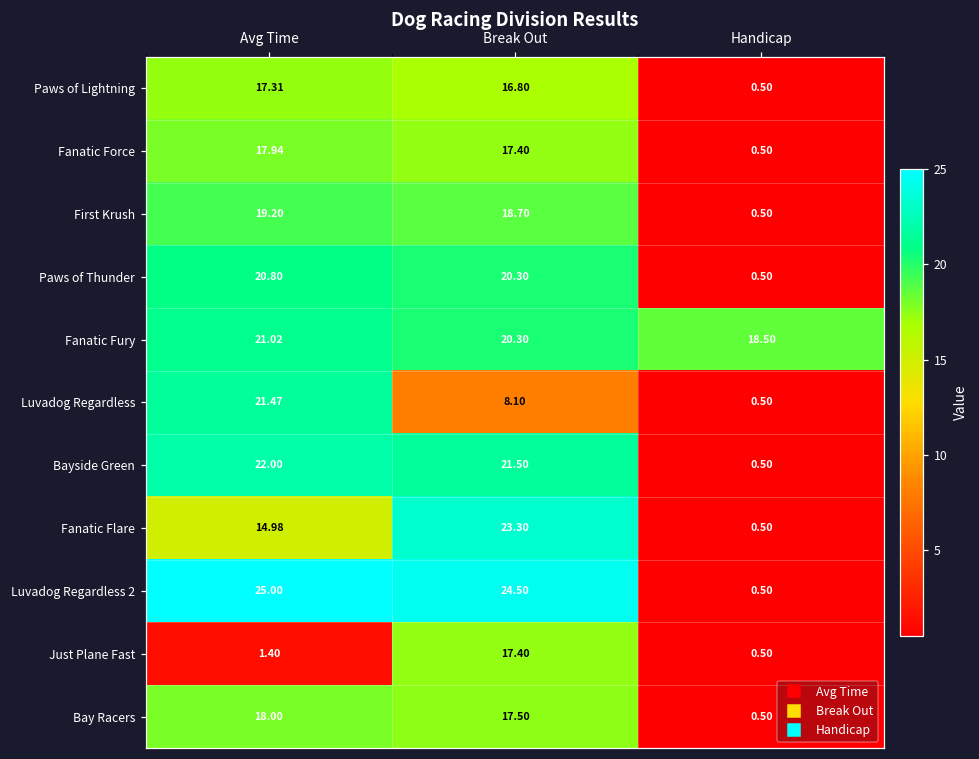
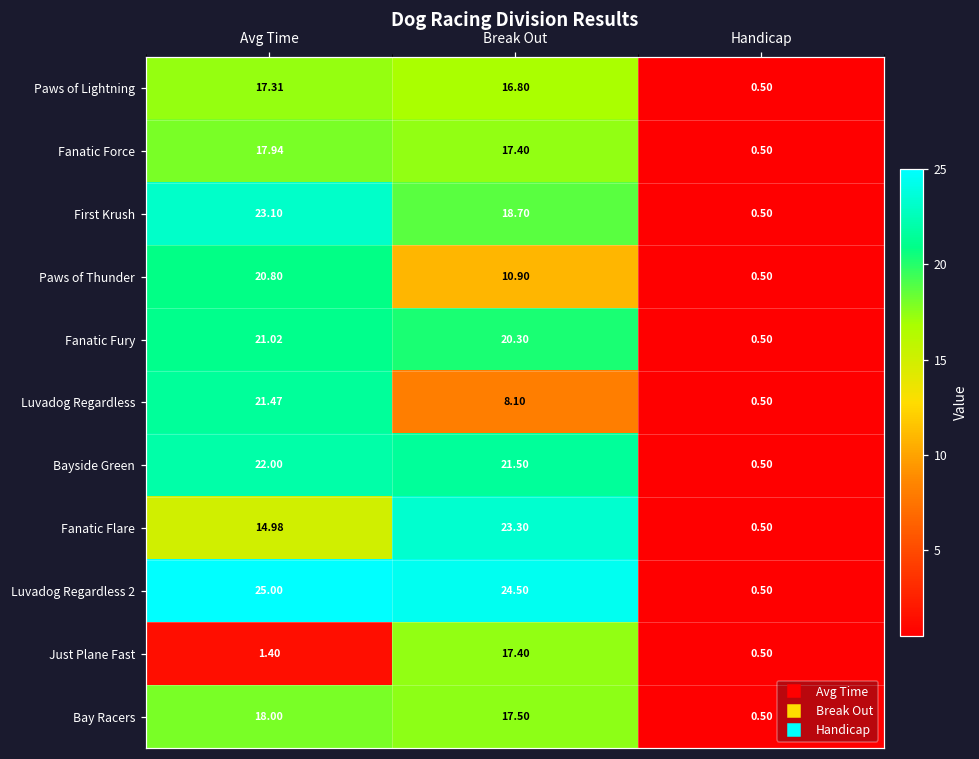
First Krush, Avg Time: 19.20 -> 23.10
Paws of Thunder, Break Out: 20.30 -> 10.90
Fanatic Fury, Handicap: 18.50 -> 0.50
